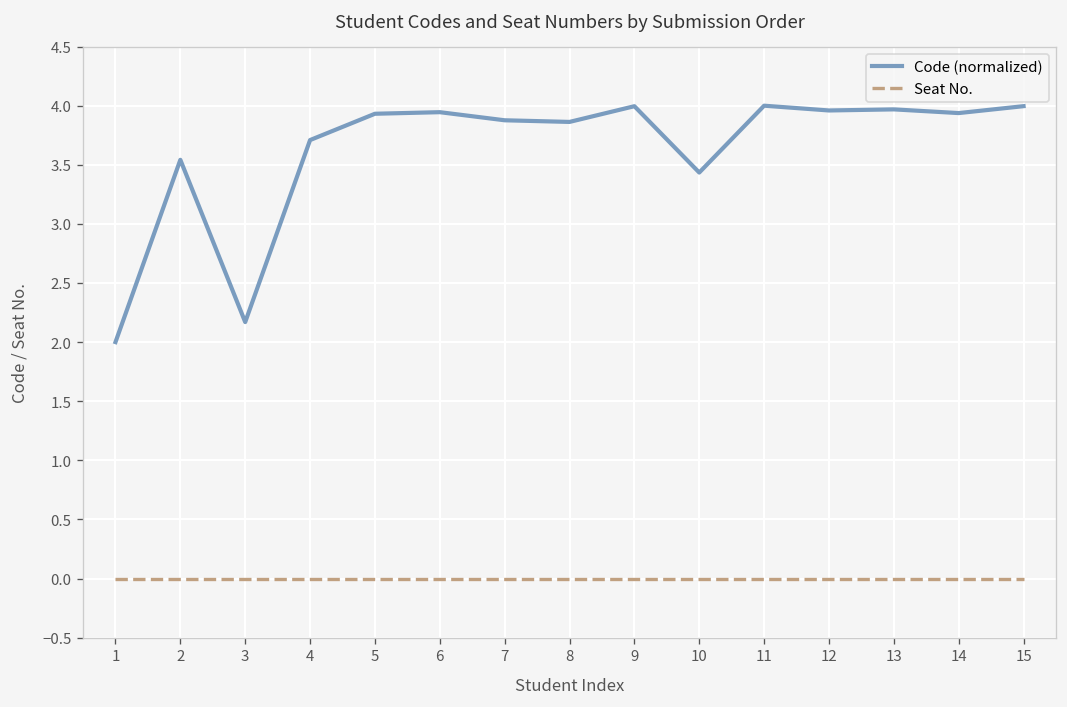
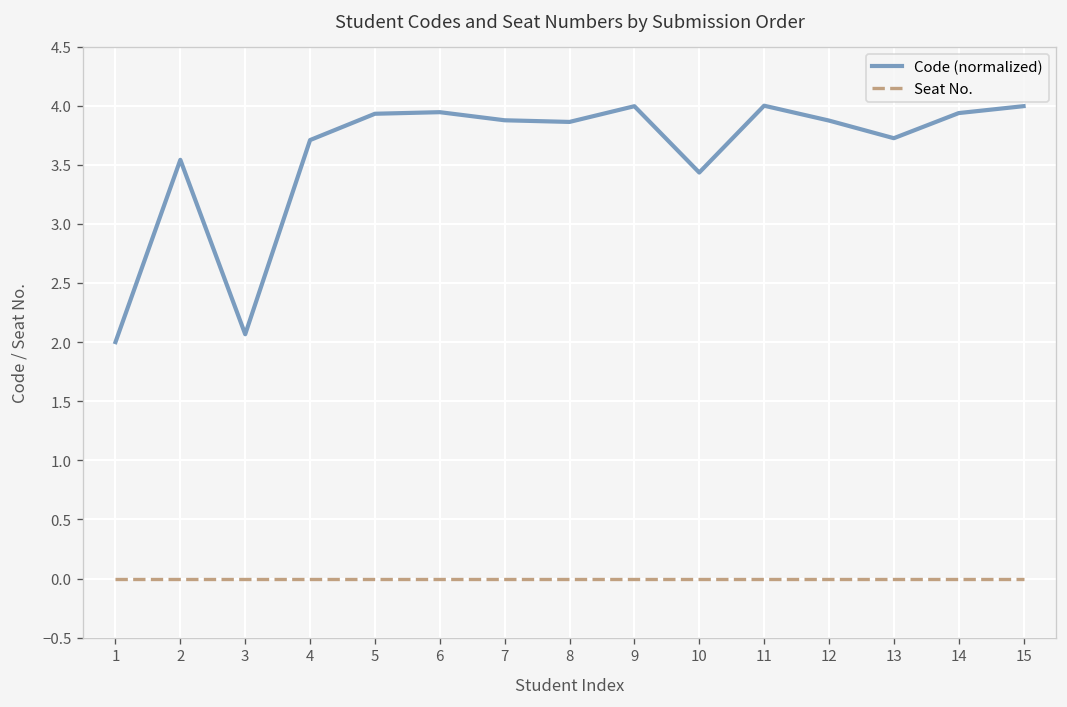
Code (normalized), 3: 2.2 -> 2.1
Code (normalized), 12: 4.0 -> 3.9
Code (normalized), 13: 4.0 -> 3.7
